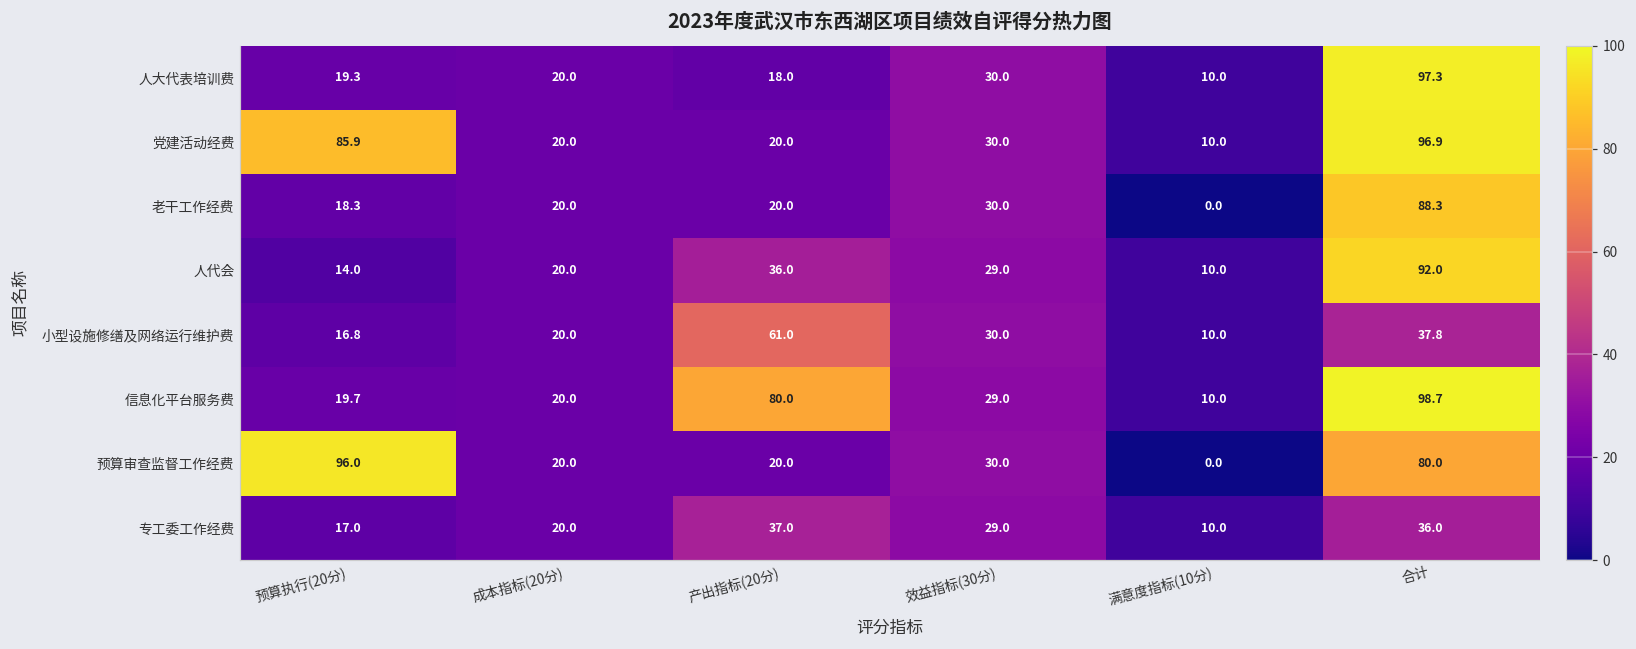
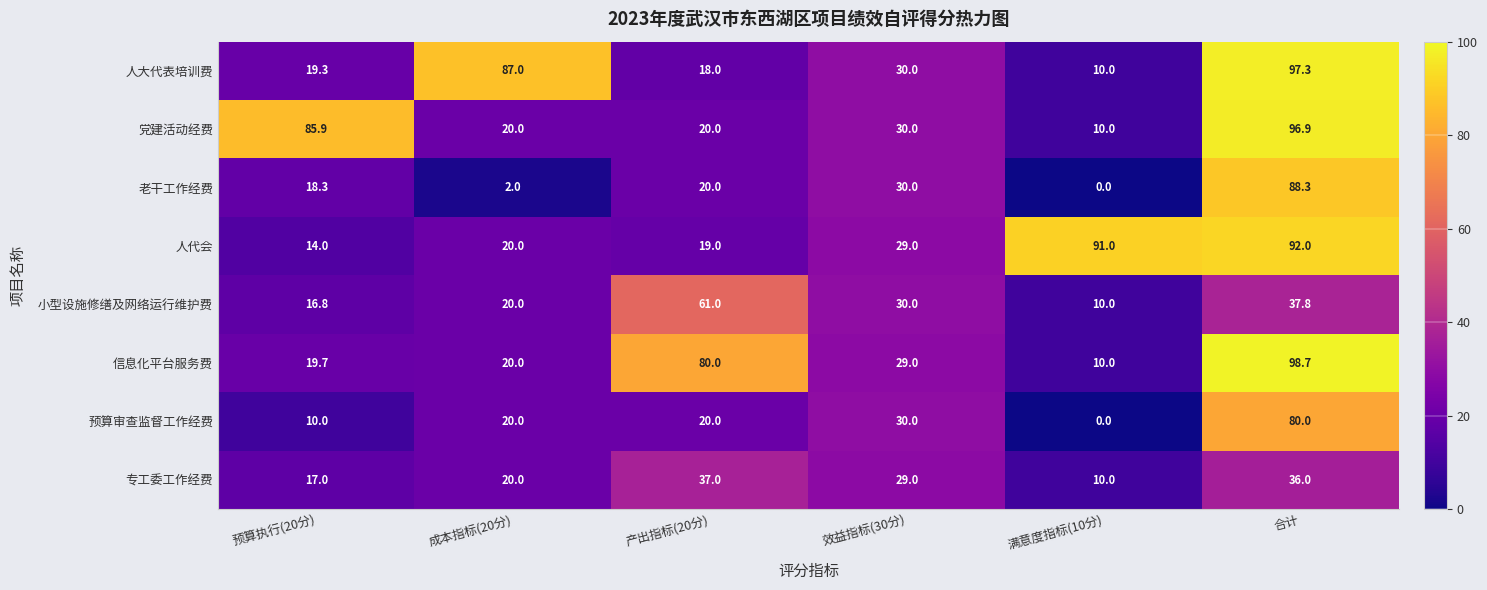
人大代表培训费, 成本指标(20分): 20.0 -> 87.0
老干工作经费, 成本指标(20分): 20.0 -> 2.0
人代会, 产出指标(20分): 36.0 -> 19.0
人代会, 满意度指标(10分): 10.0 -> 91.0
预算审查监督工作经费, 预算执行(20分): 96.0 -> 10.0
